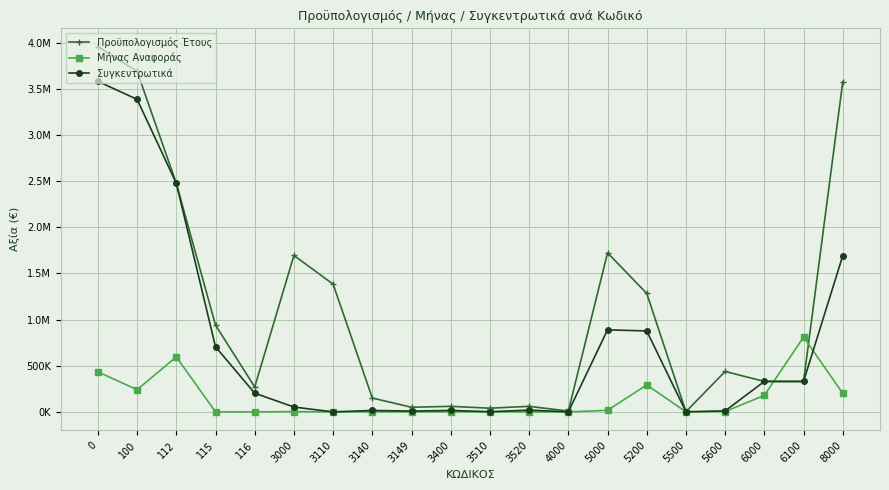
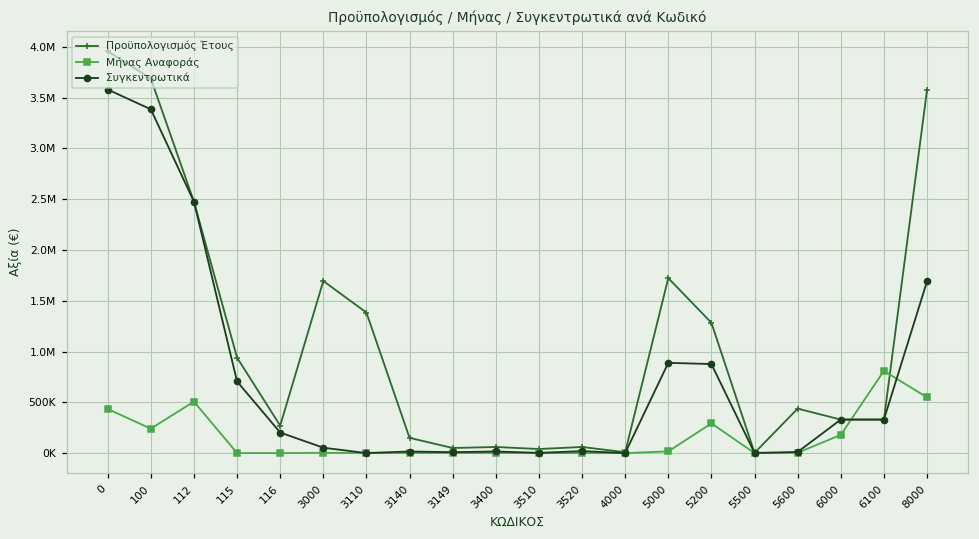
Μήνας Αναφοράς, 112: 600000 -> 500000
Μήνας Αναφοράς, 8000: 200000 -> 500000
